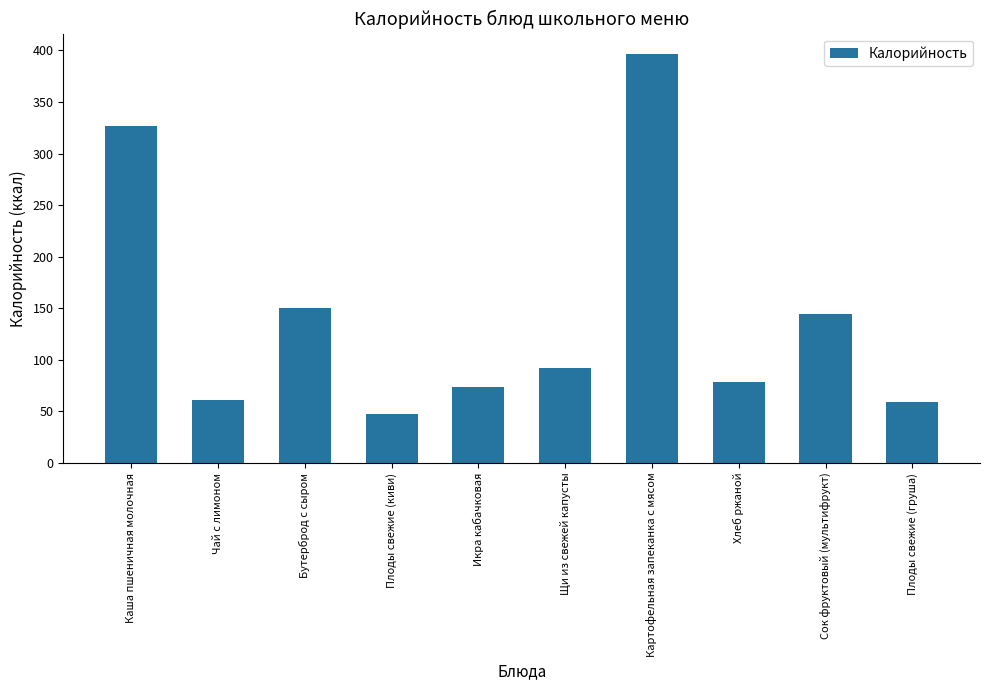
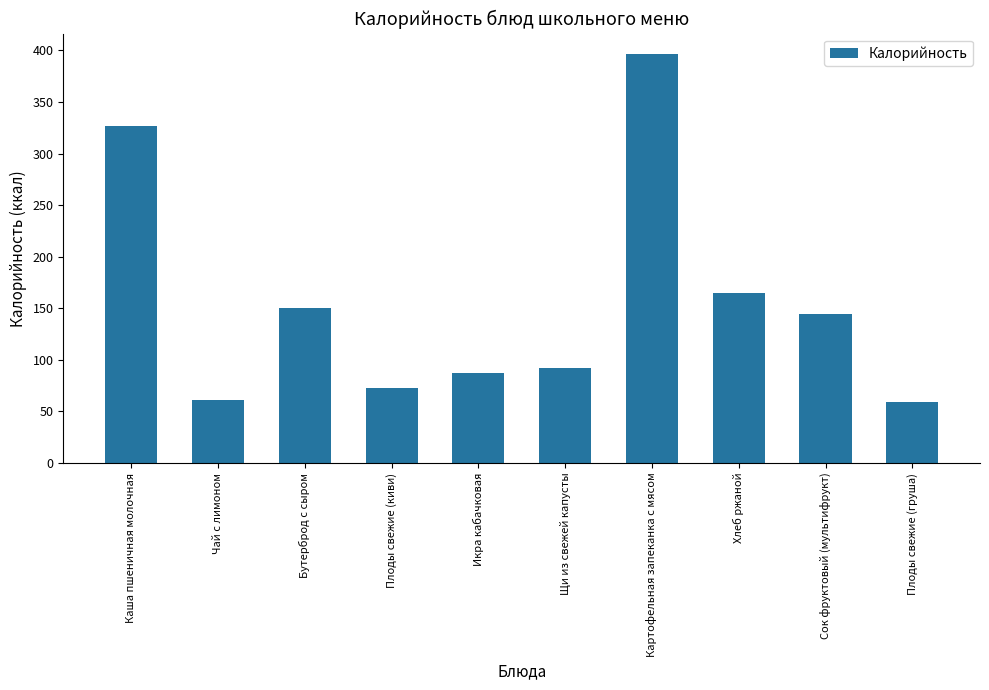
Плоды свежие (киви): 47 -> 73
Икра кабачковая: 73 -> 87
Хлеб ржаной: 78 -> 165
